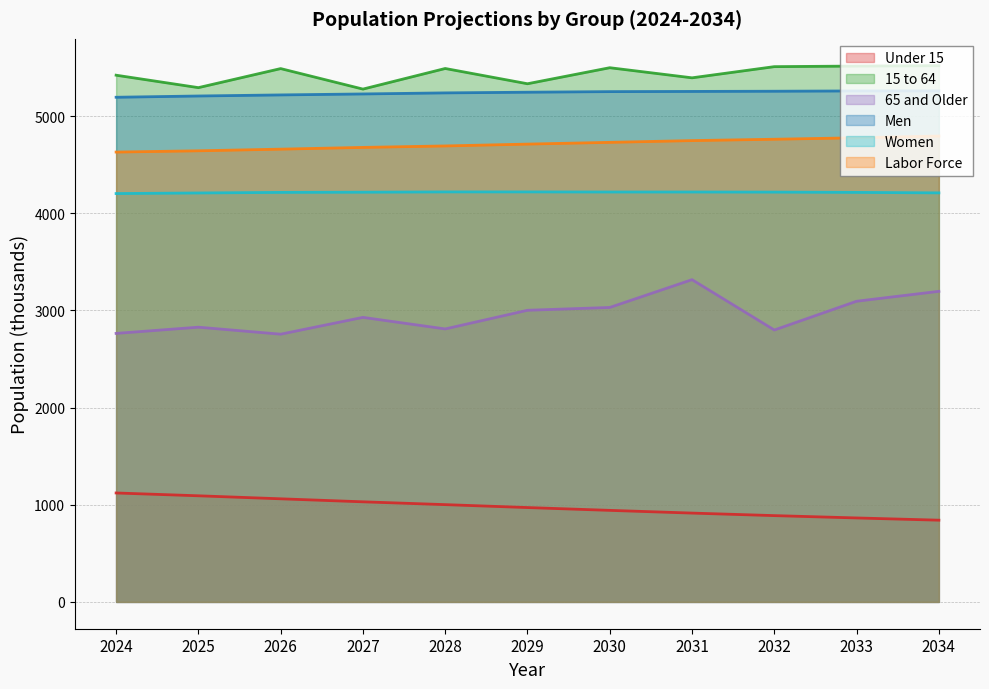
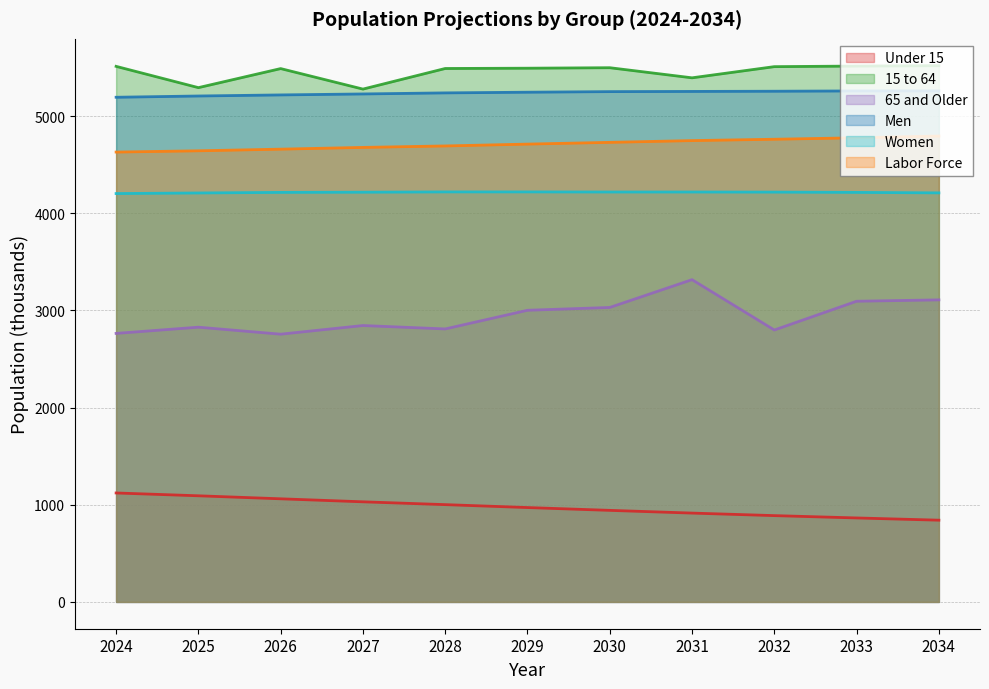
15 to 64, 2024: 5400 -> 5500
65 and Older, 2027: 2900 -> 2800
15 to 64, 2029: 5300 -> 5500
65 and Older, 2034: 3200 -> 3100
